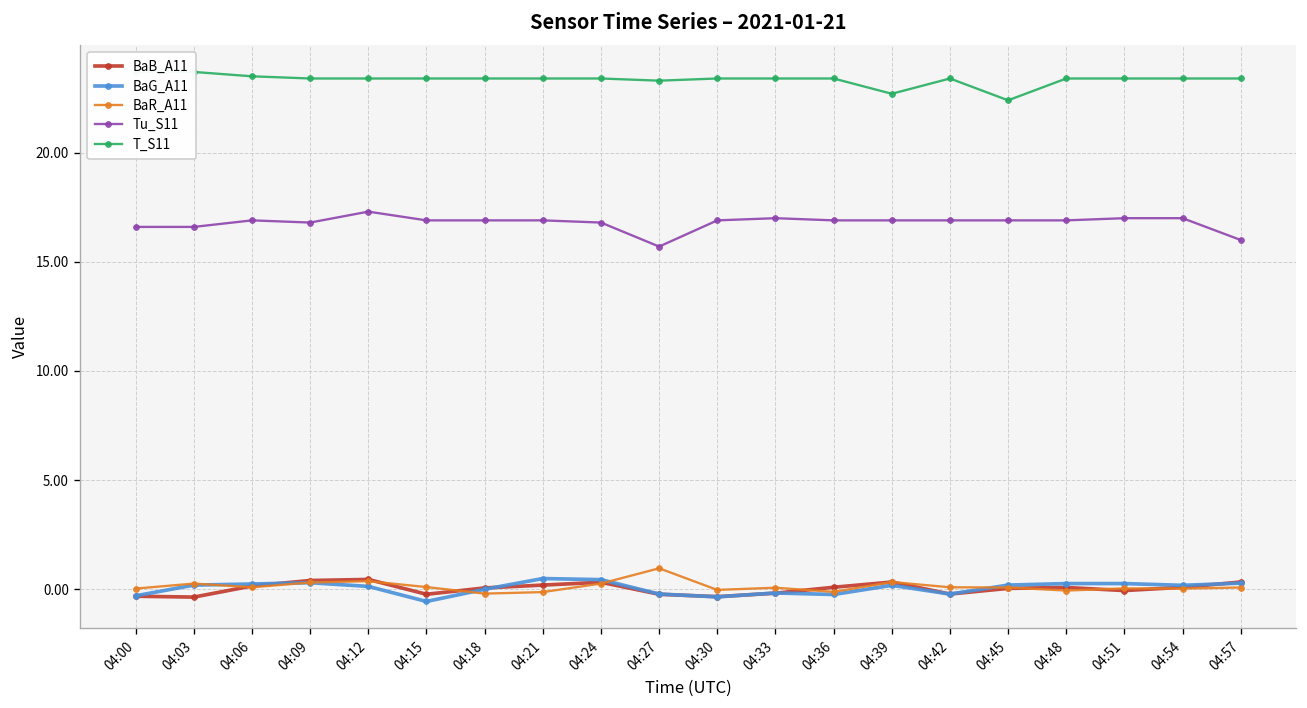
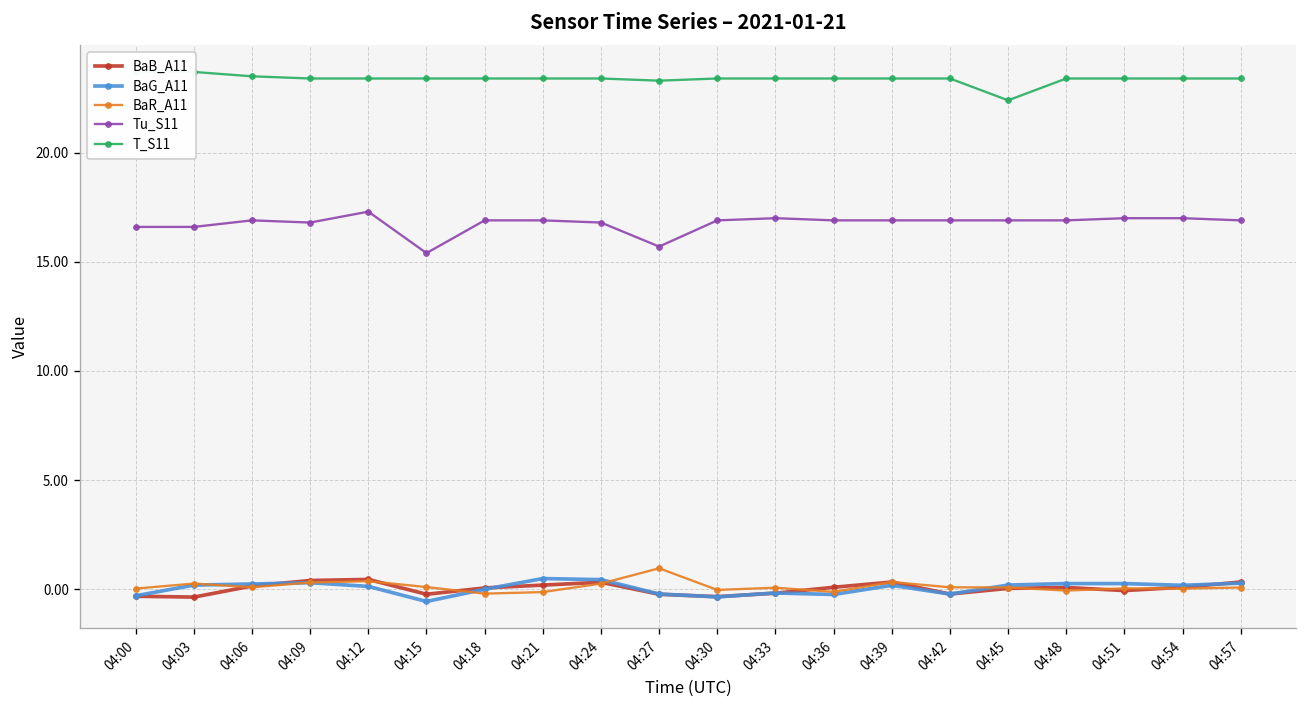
Tu_S11, 04:15: 16.9 -> 15.4
T_S11, 04:39: 22.7 -> 23.4
Tu_S11, 04:57: 16.0 -> 16.9
